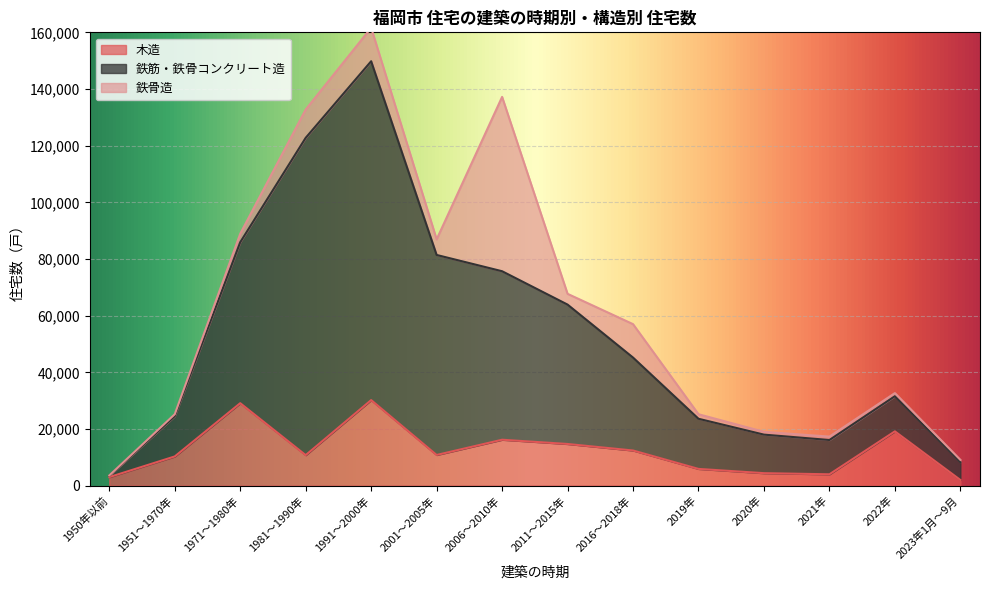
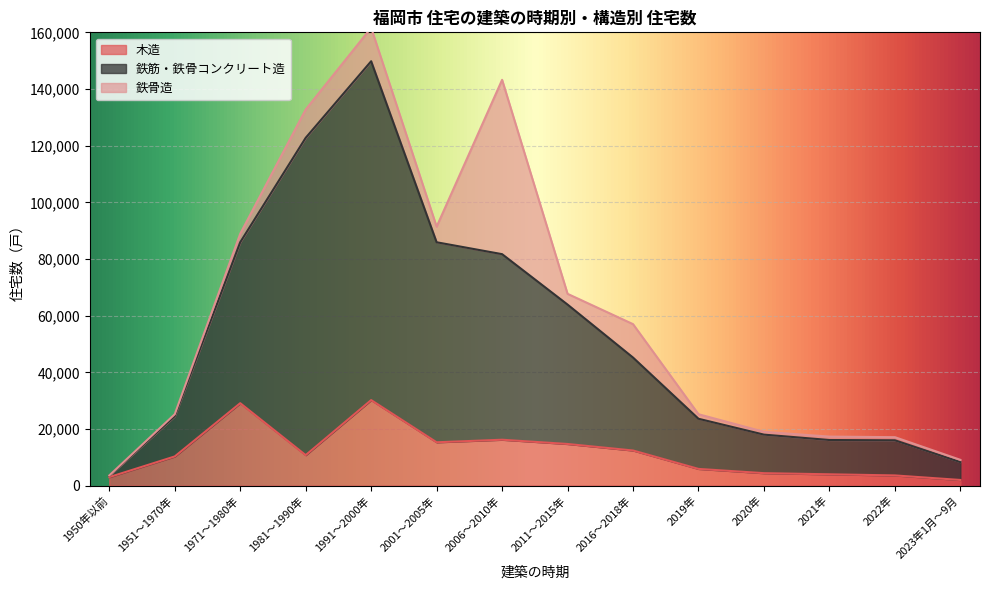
木造, 2001～2005年: 11,000 -> 15,000
鉄筋・鉄骨コンクリート造, 2006～2010年: 59,000 -> 66,000
木造, 2022年: 19,000 -> 4,000
